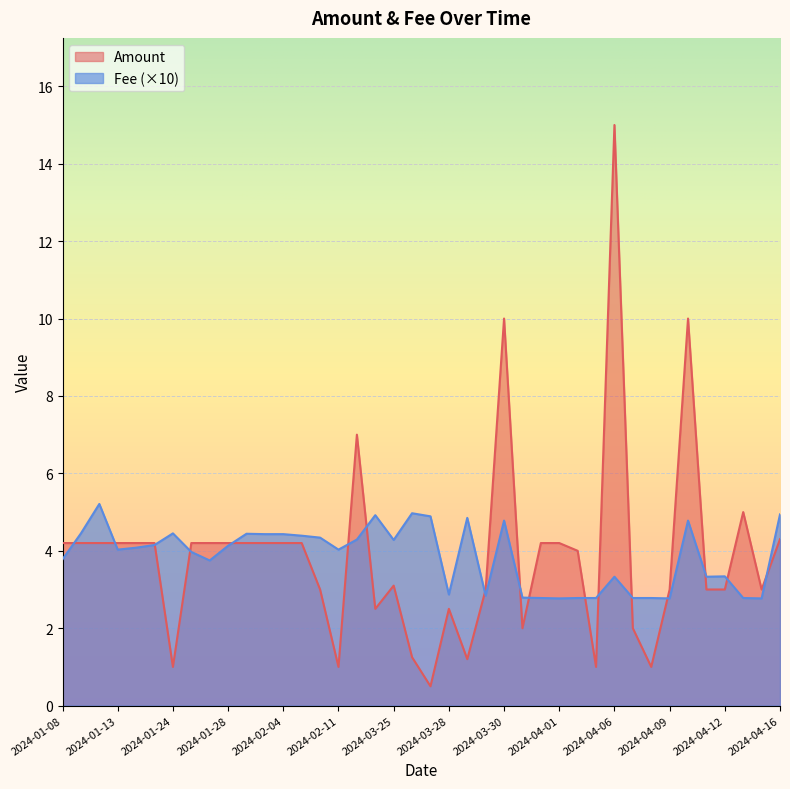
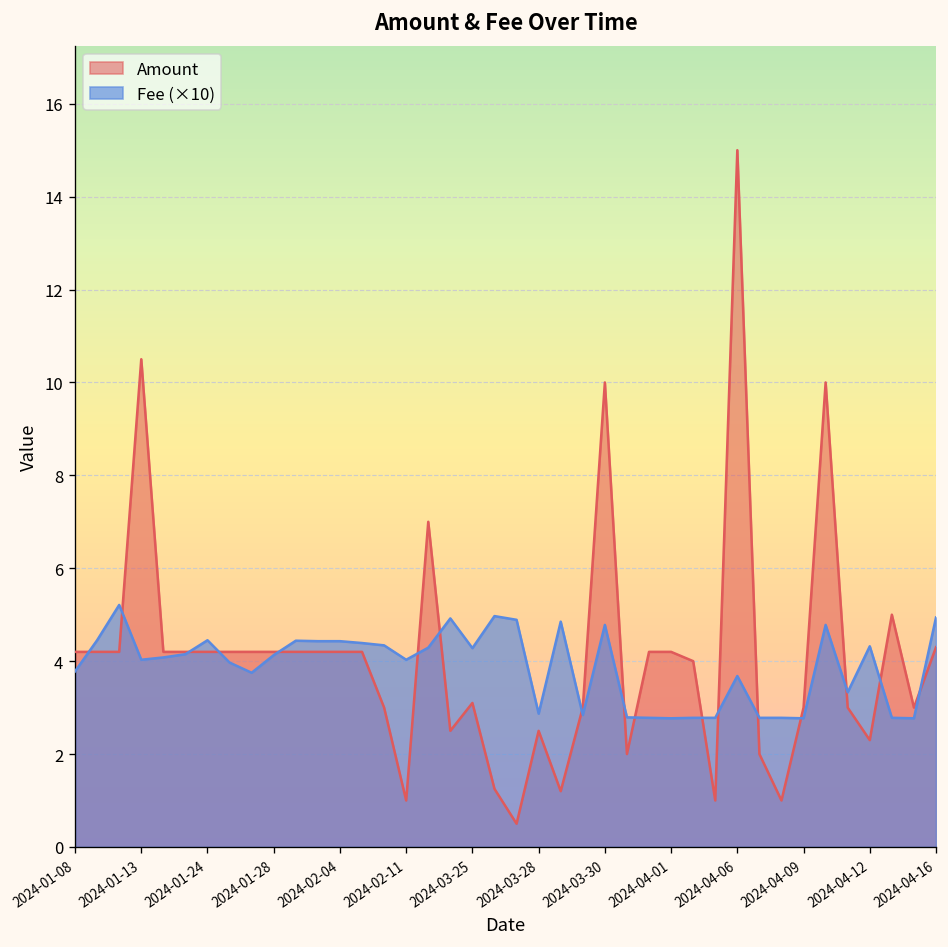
Amount, 2024-01-13: 4.2 -> 10.5
Amount, 2024-01-24: 1.0 -> 4.2
Fee (×10), 2024-04-06: 3.3 -> 3.7
Amount, 2024-04-12: 3.0 -> 2.3
Fee (×10), 2024-04-12: 3.3 -> 4.3
